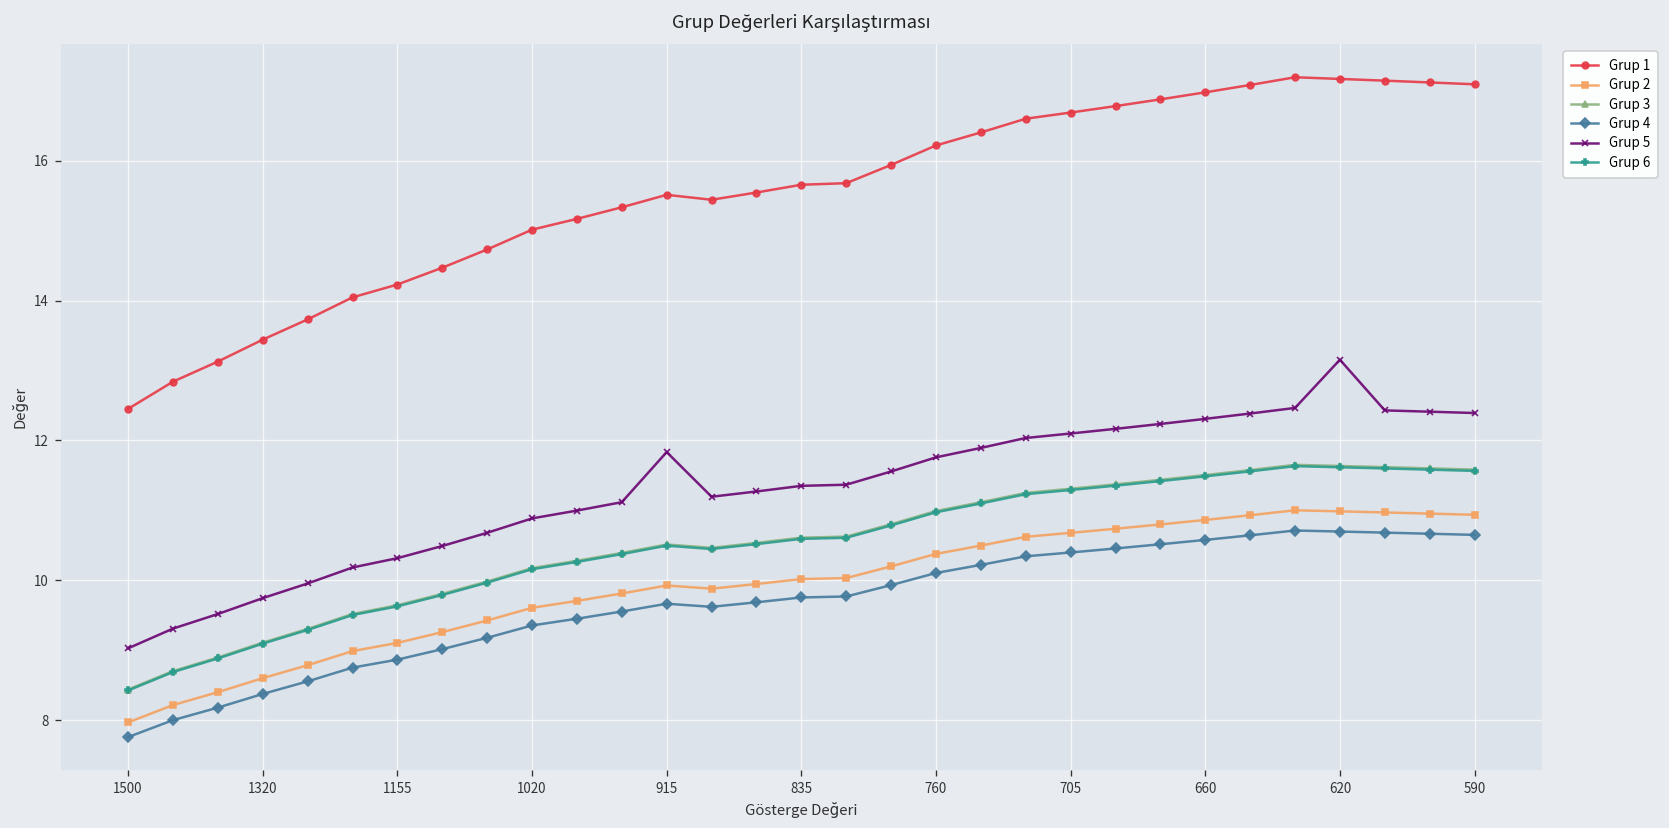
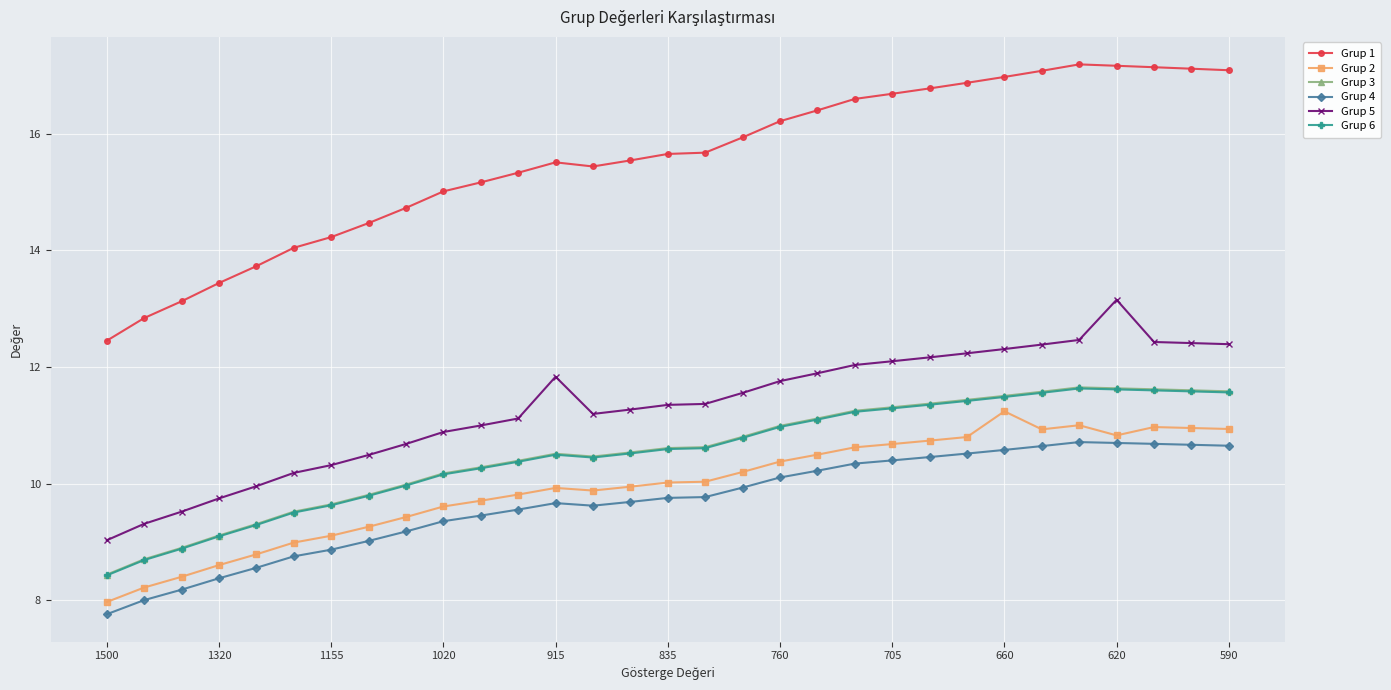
Grup 2, 660: 10.9 -> 11.2
Grup 2, 620: 11.0 -> 10.8
